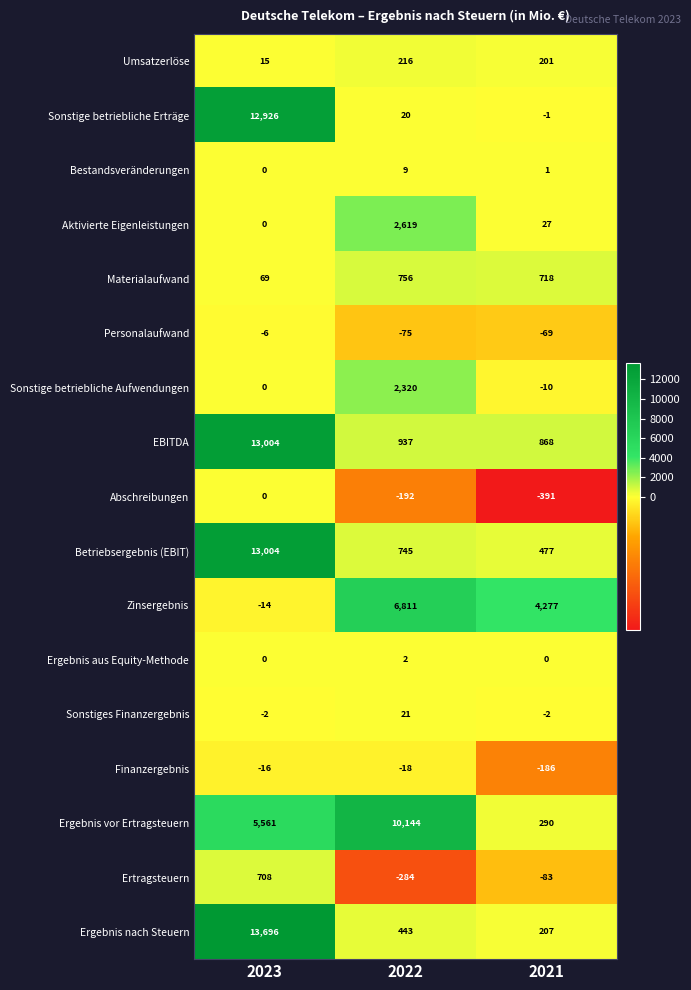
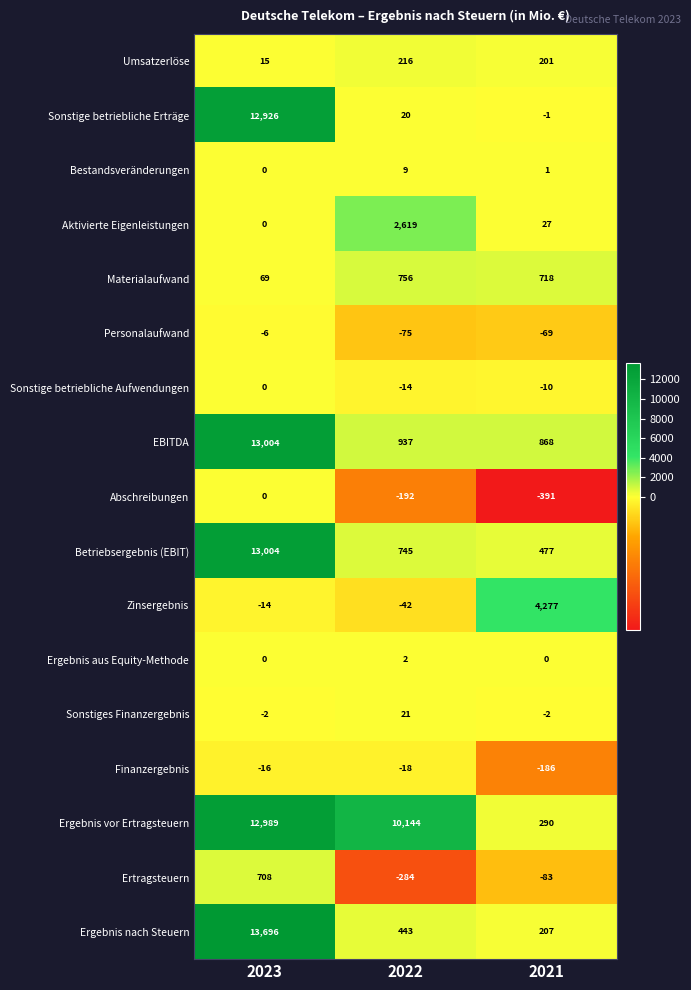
Sonstige betriebliche Aufwendungen, 2022: 2,320 -> -14
Zinsergebnis, 2022: 6,811 -> -42
Ergebnis vor Ertragsteuern, 2023: 5,561 -> 12,989
